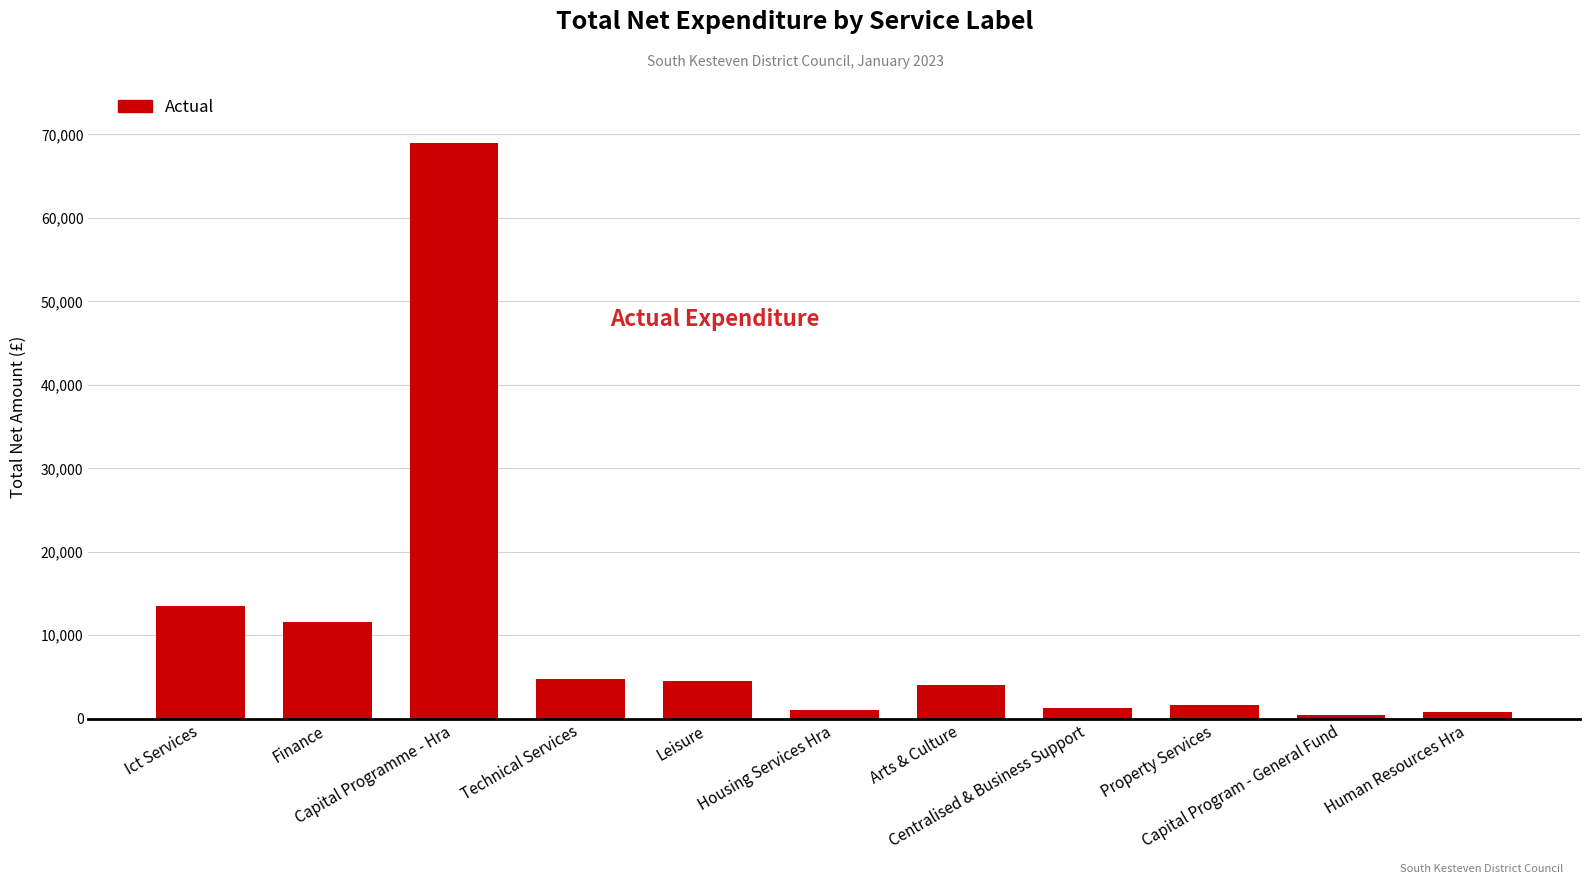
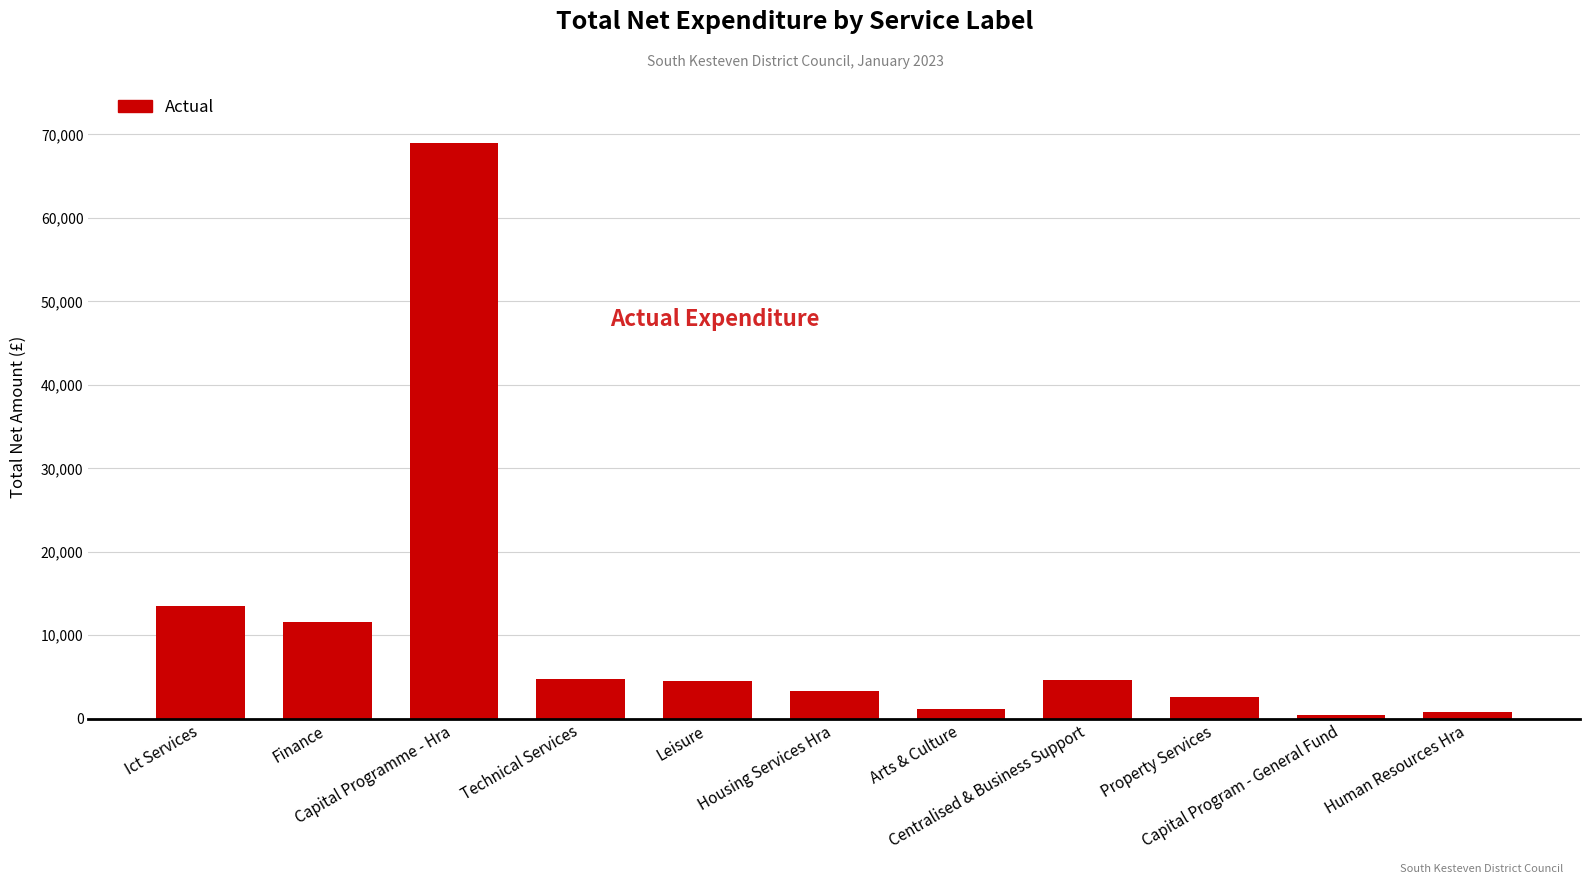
Housing Services Hra: 1,000 -> 3,000
Arts & Culture: 4,000 -> 1,000
Centralised & Business Support: 1,000 -> 5,000
Property Services: 2,000 -> 3,000
